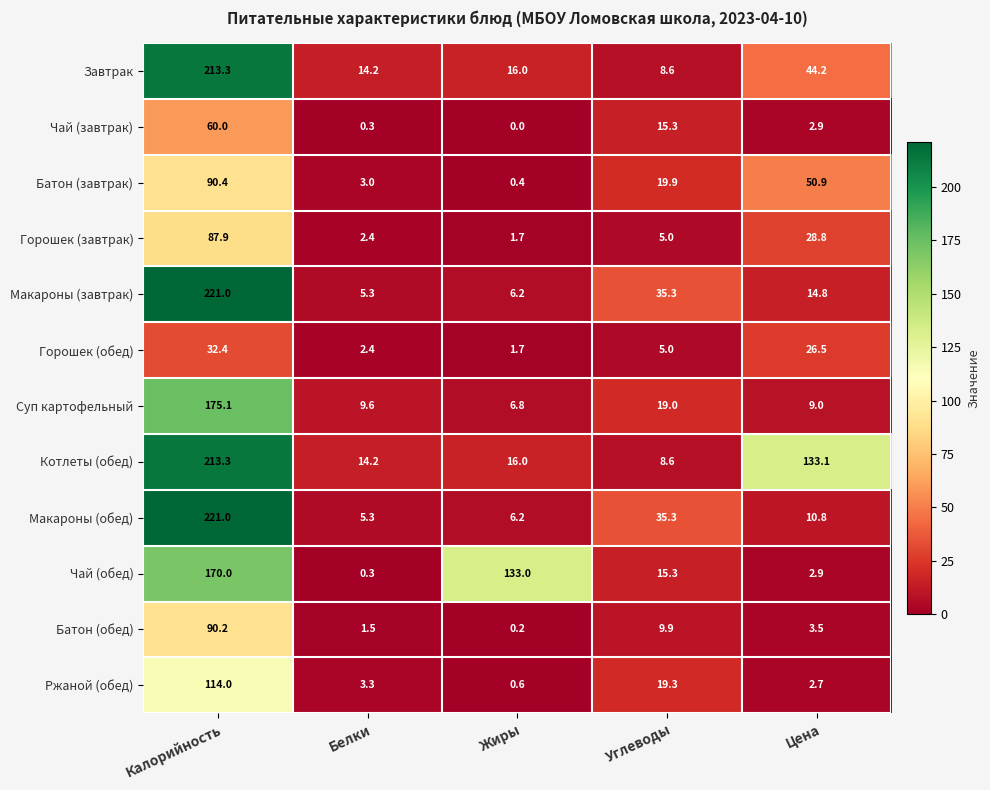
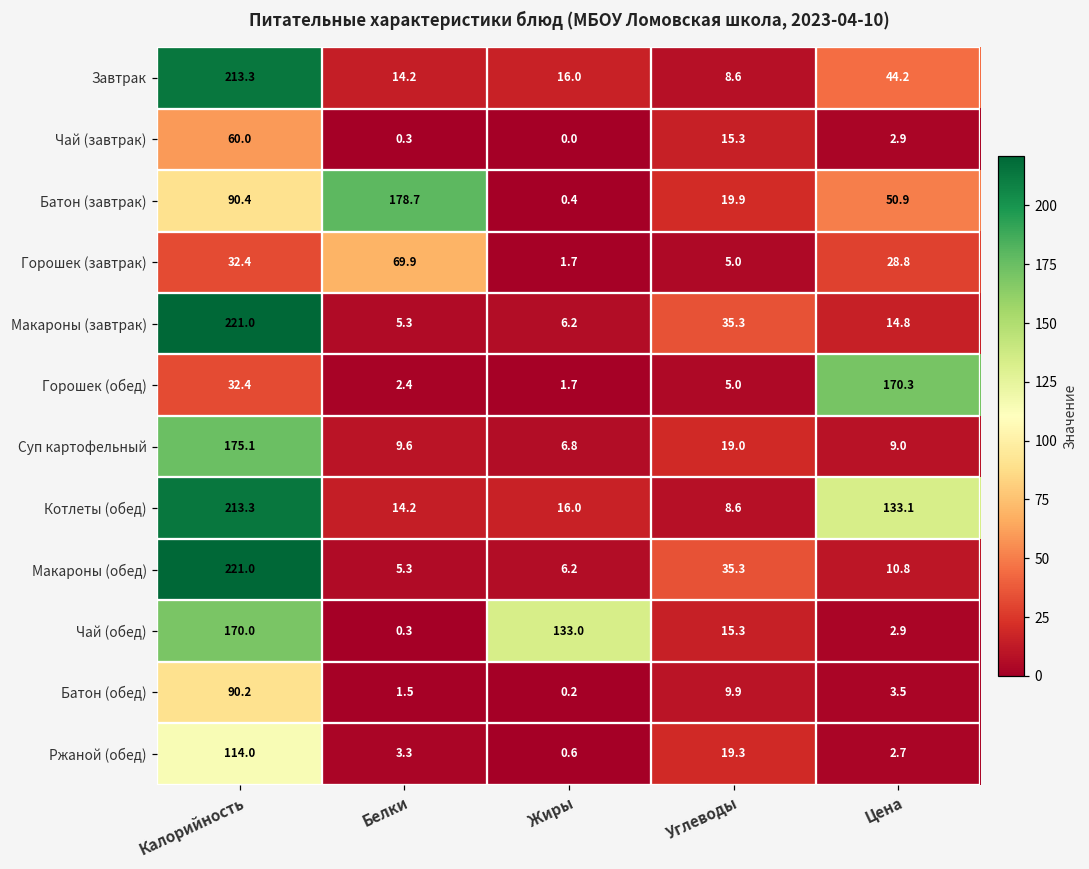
Батон (завтрак), Белки: 3.0 -> 178.7
Горошек (завтрак), Калорийность: 87.9 -> 32.4
Горошек (завтрак), Белки: 2.4 -> 69.9
Горошек (обед), Цена: 26.5 -> 170.3
